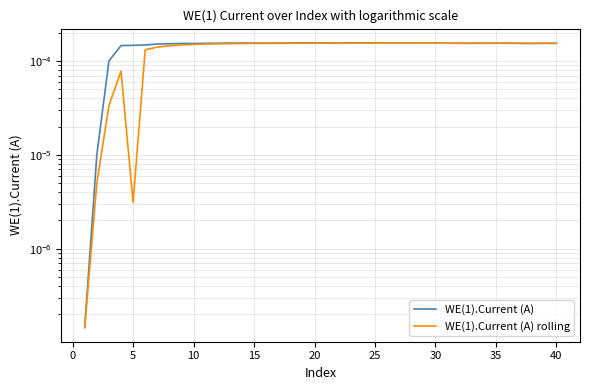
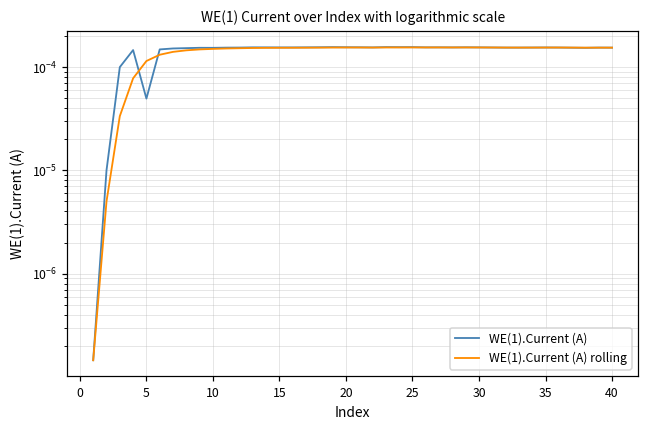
WE(1).Current (A), 5: 0.00015 -> 0.00005
WE(1).Current (A) rolling, 5: 0.0000031 -> 0.00011
